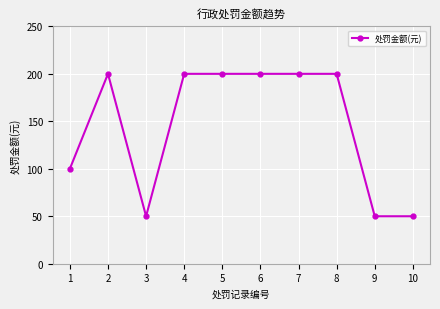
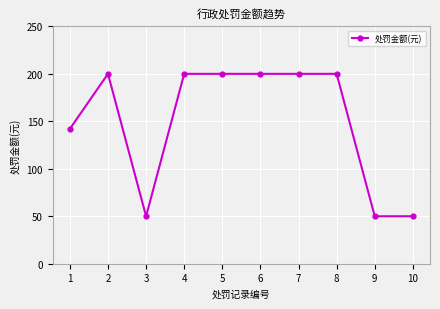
1: 100 -> 140
